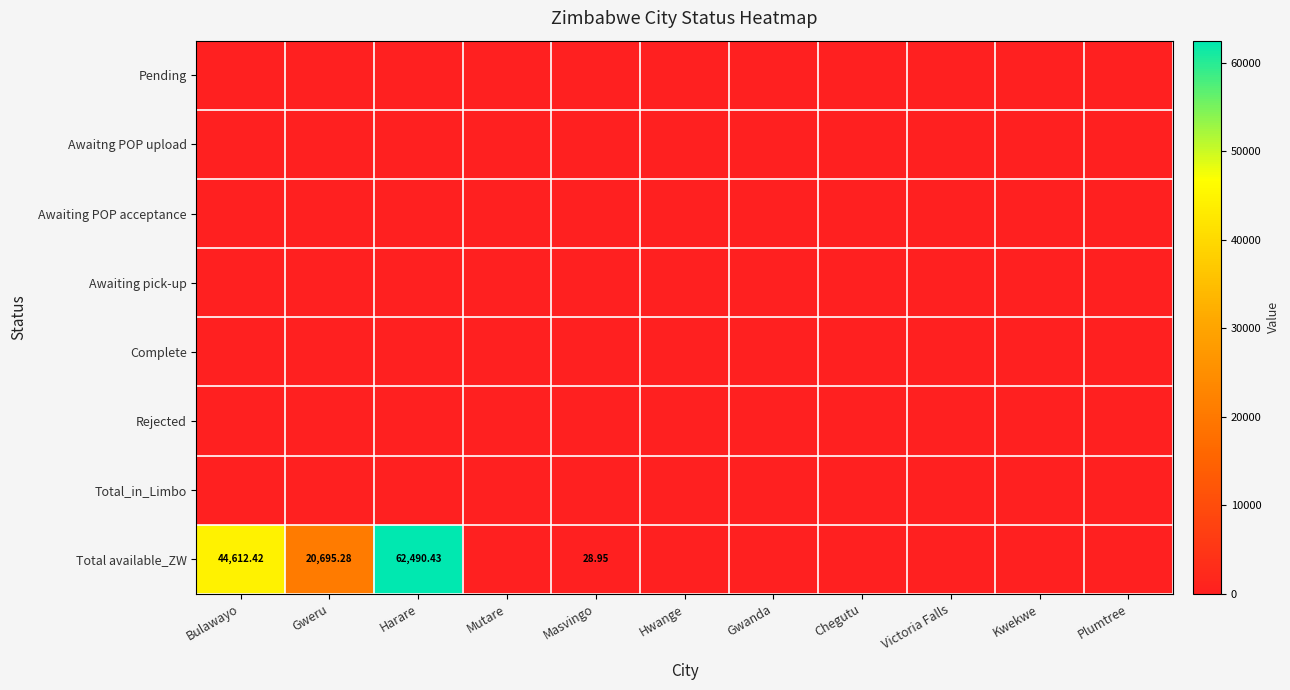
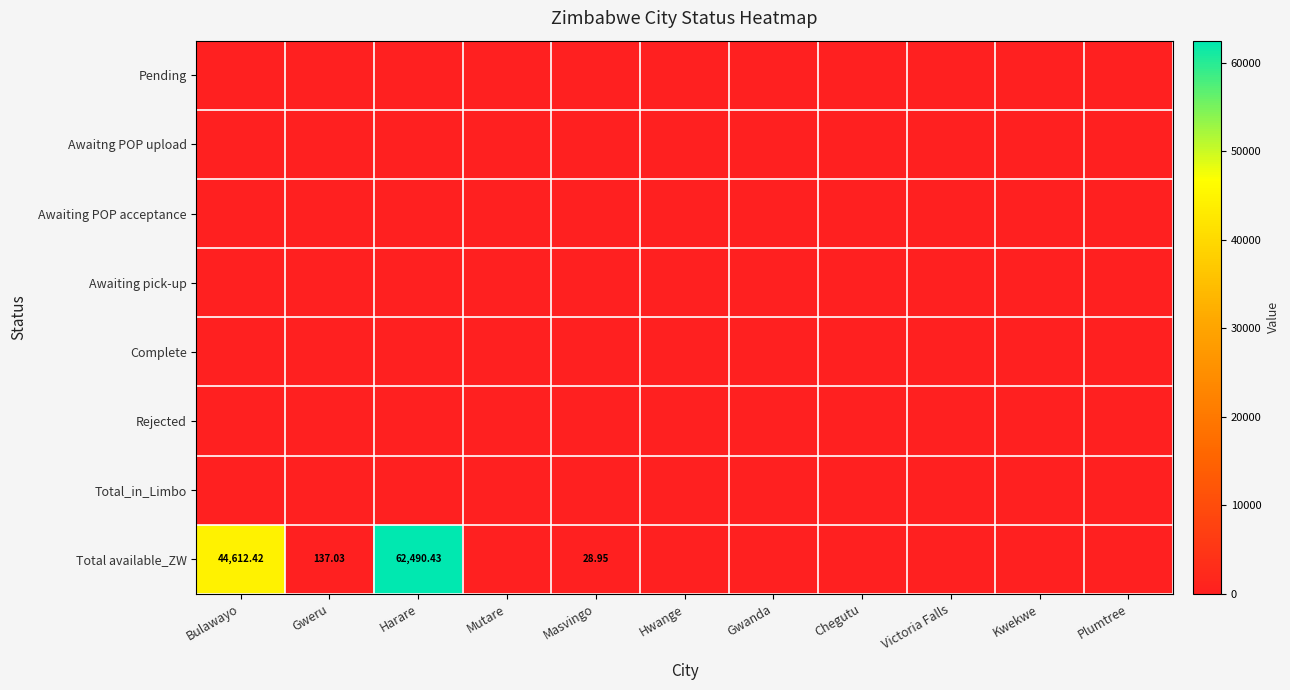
Total available_ZW, Gweru: 20,695.28 -> 137.03
